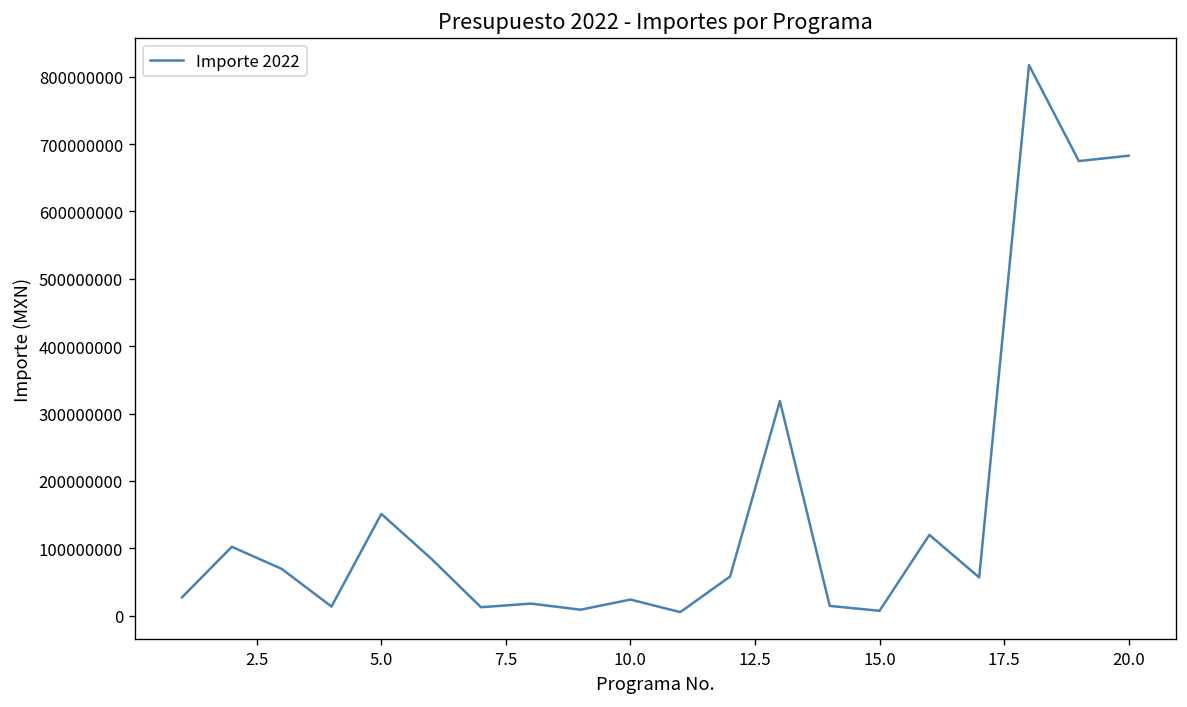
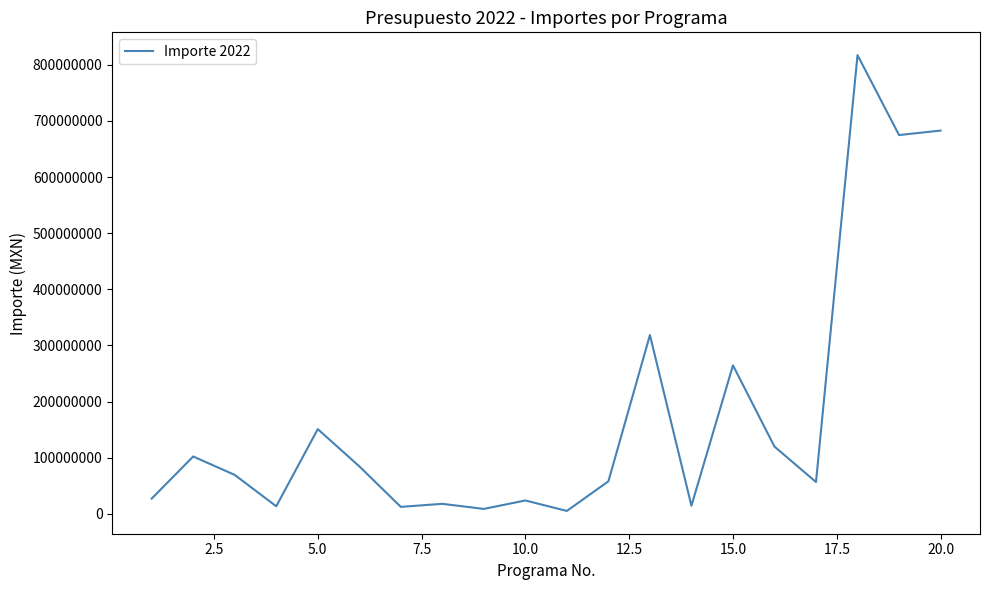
15.0: 10000000 -> 260000000
